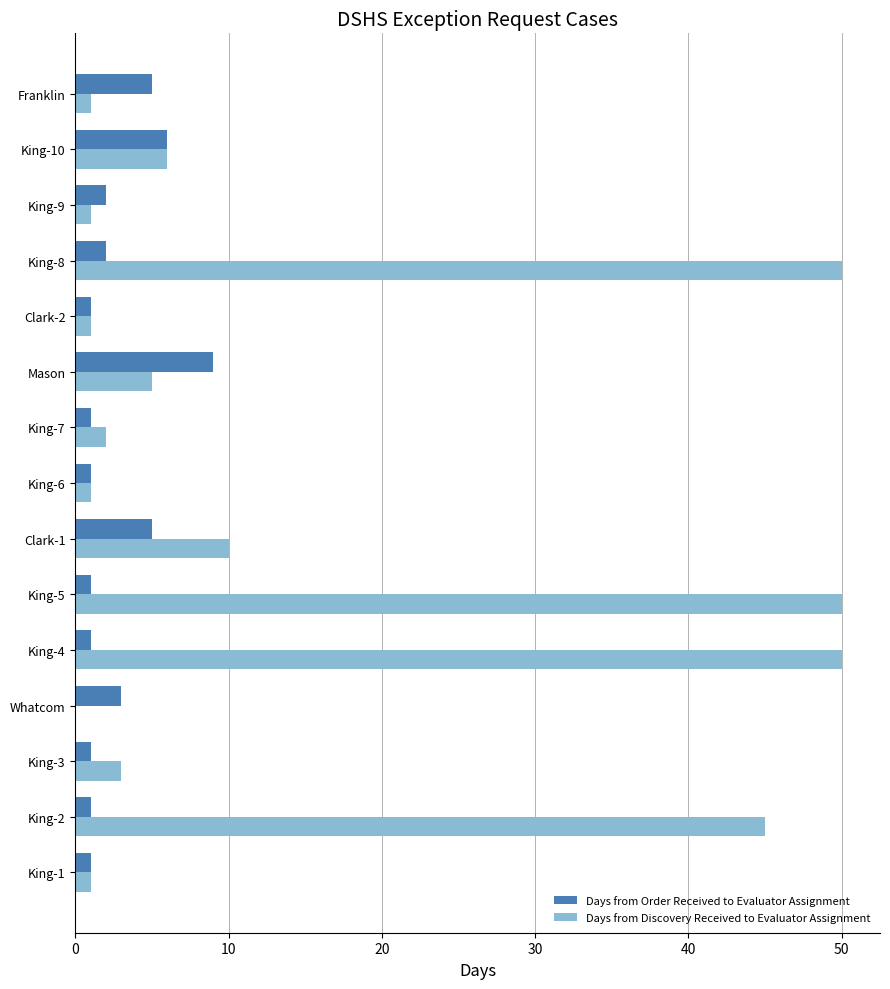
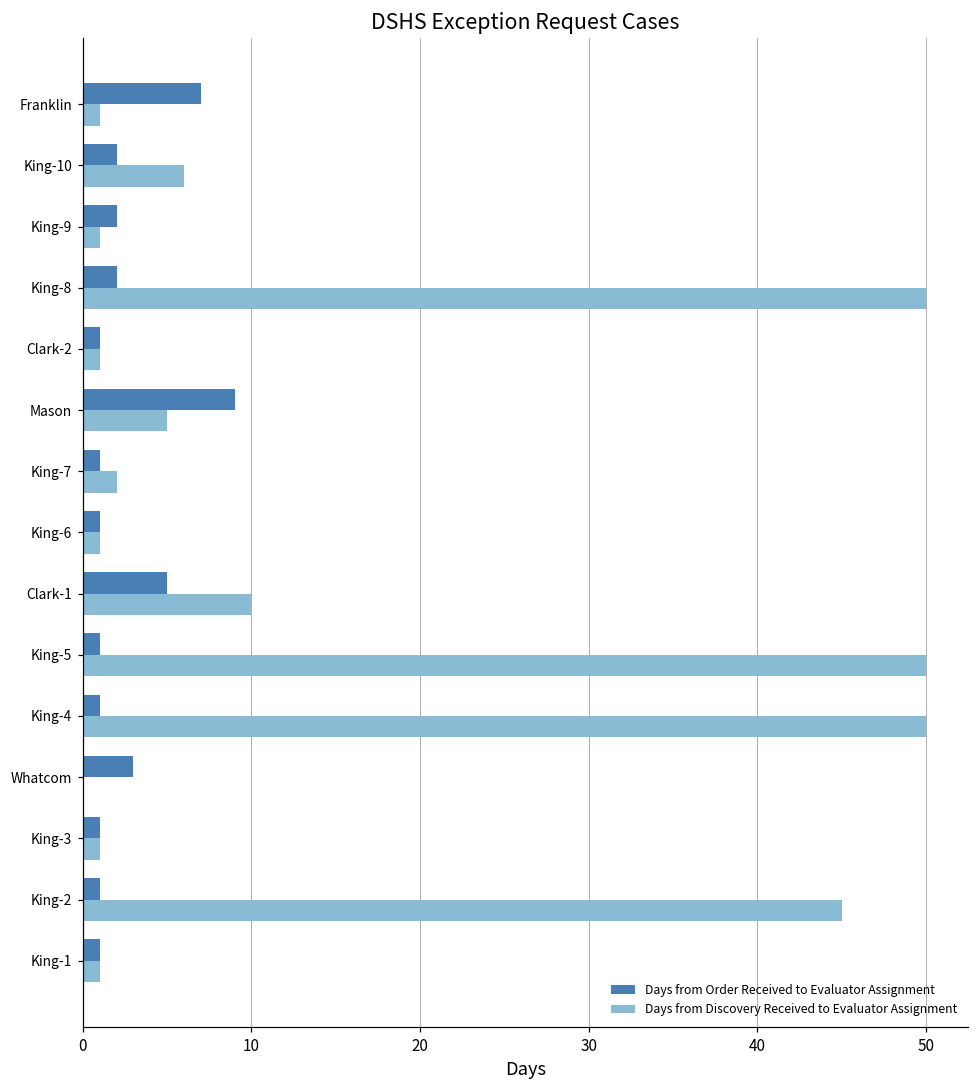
Days from Order Received to Evaluator Assignment, Franklin: 5 -> 7
Days from Order Received to Evaluator Assignment, King-10: 6 -> 2
Days from Discovery Received to Evaluator Assignment, King-3: 3 -> 1
